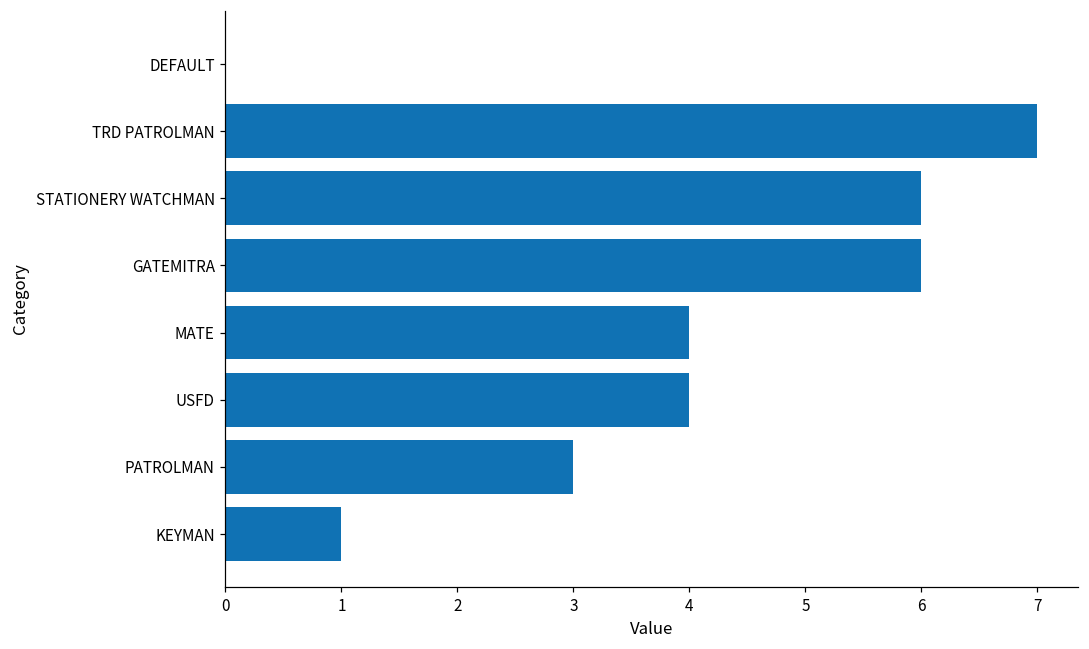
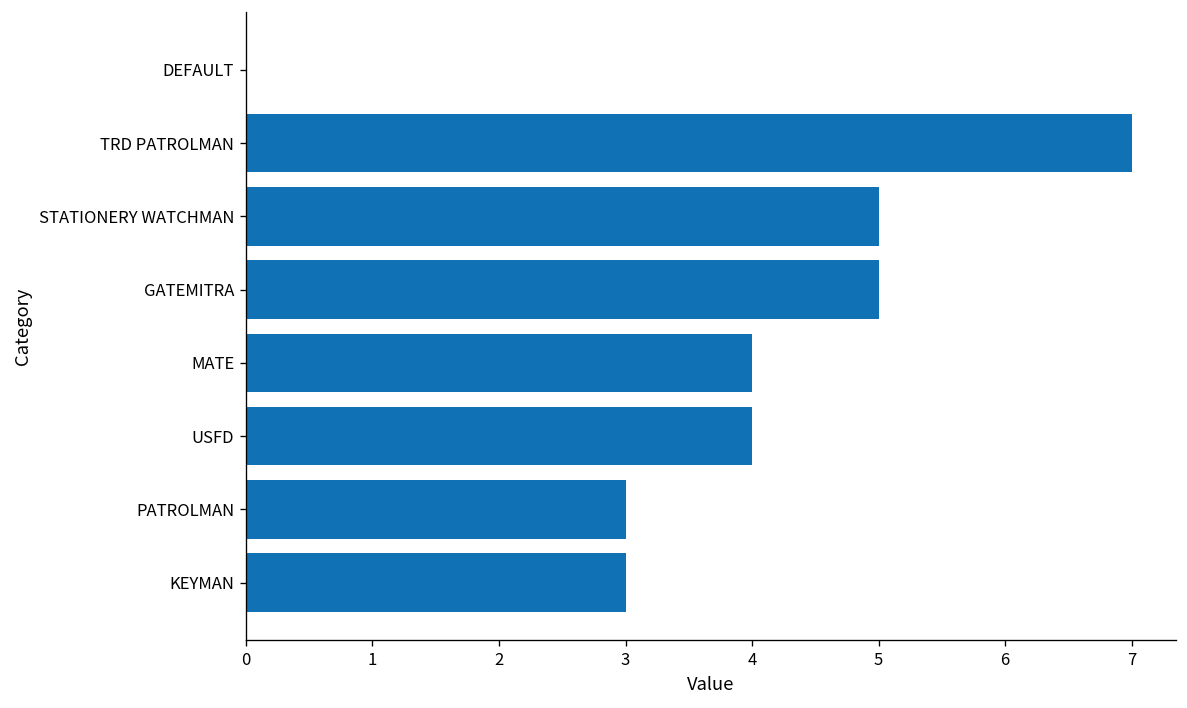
STATIONERY WATCHMAN: 6 -> 5
GATEMITRA: 6 -> 5
KEYMAN: 1 -> 3
